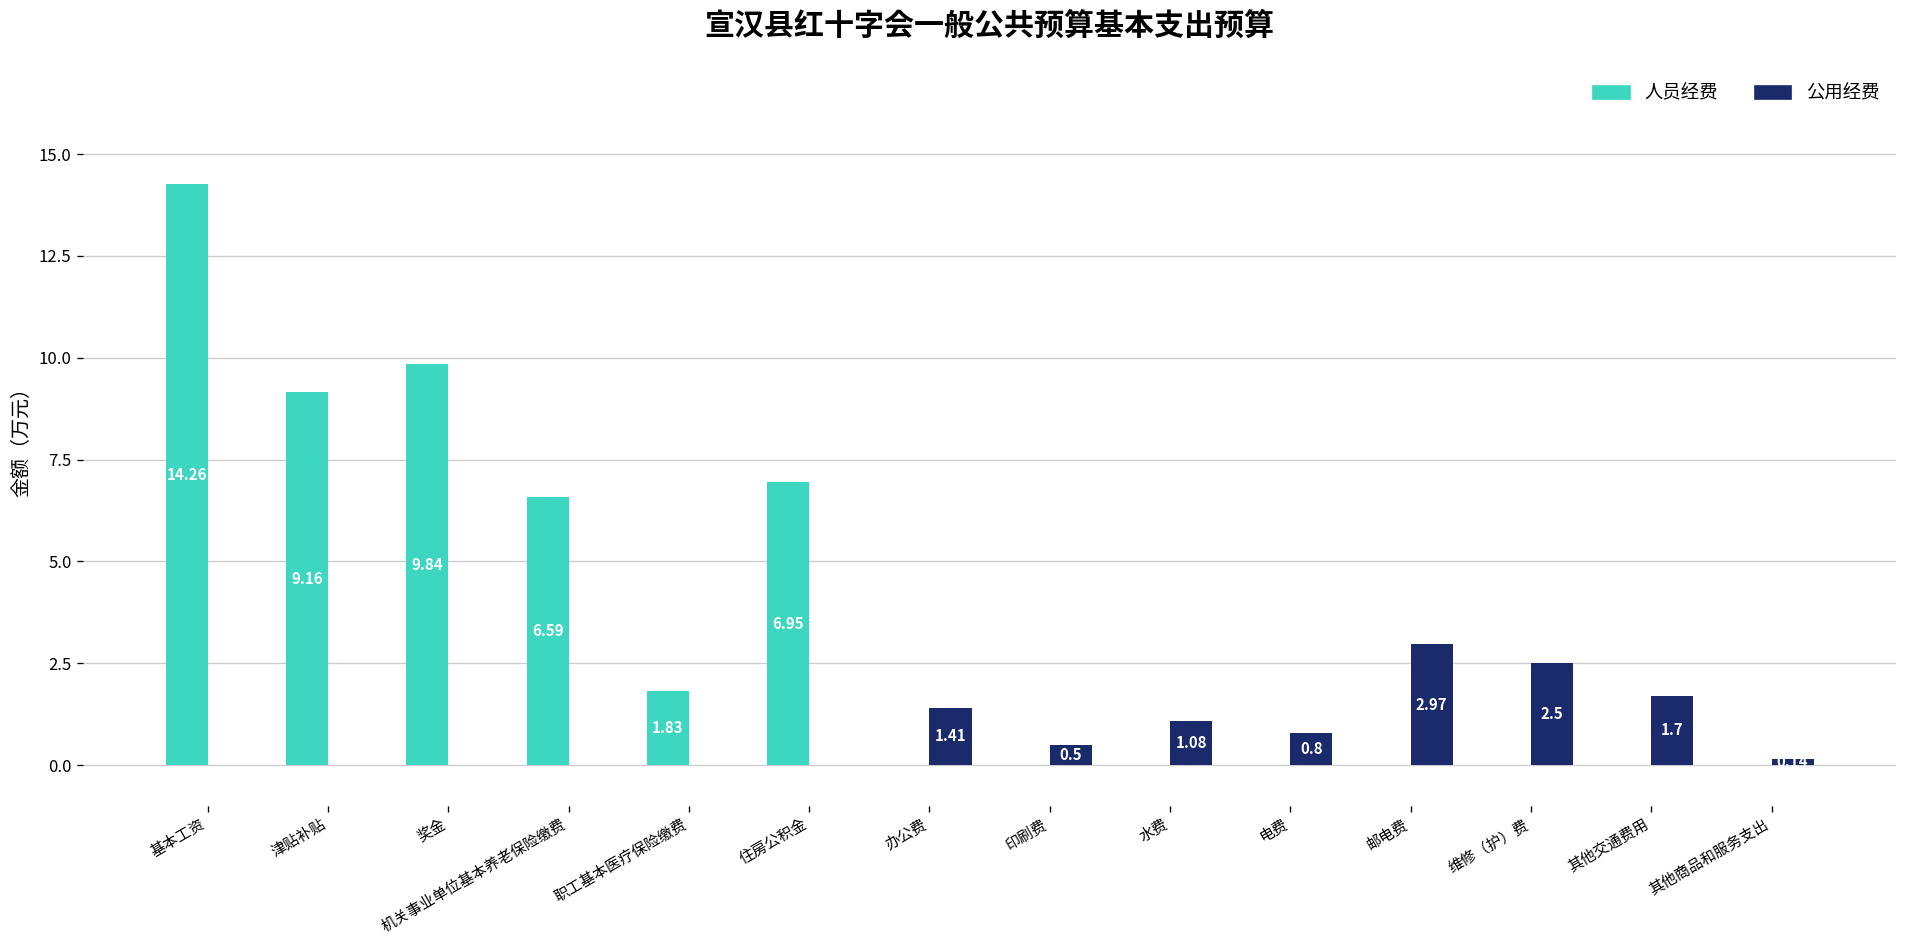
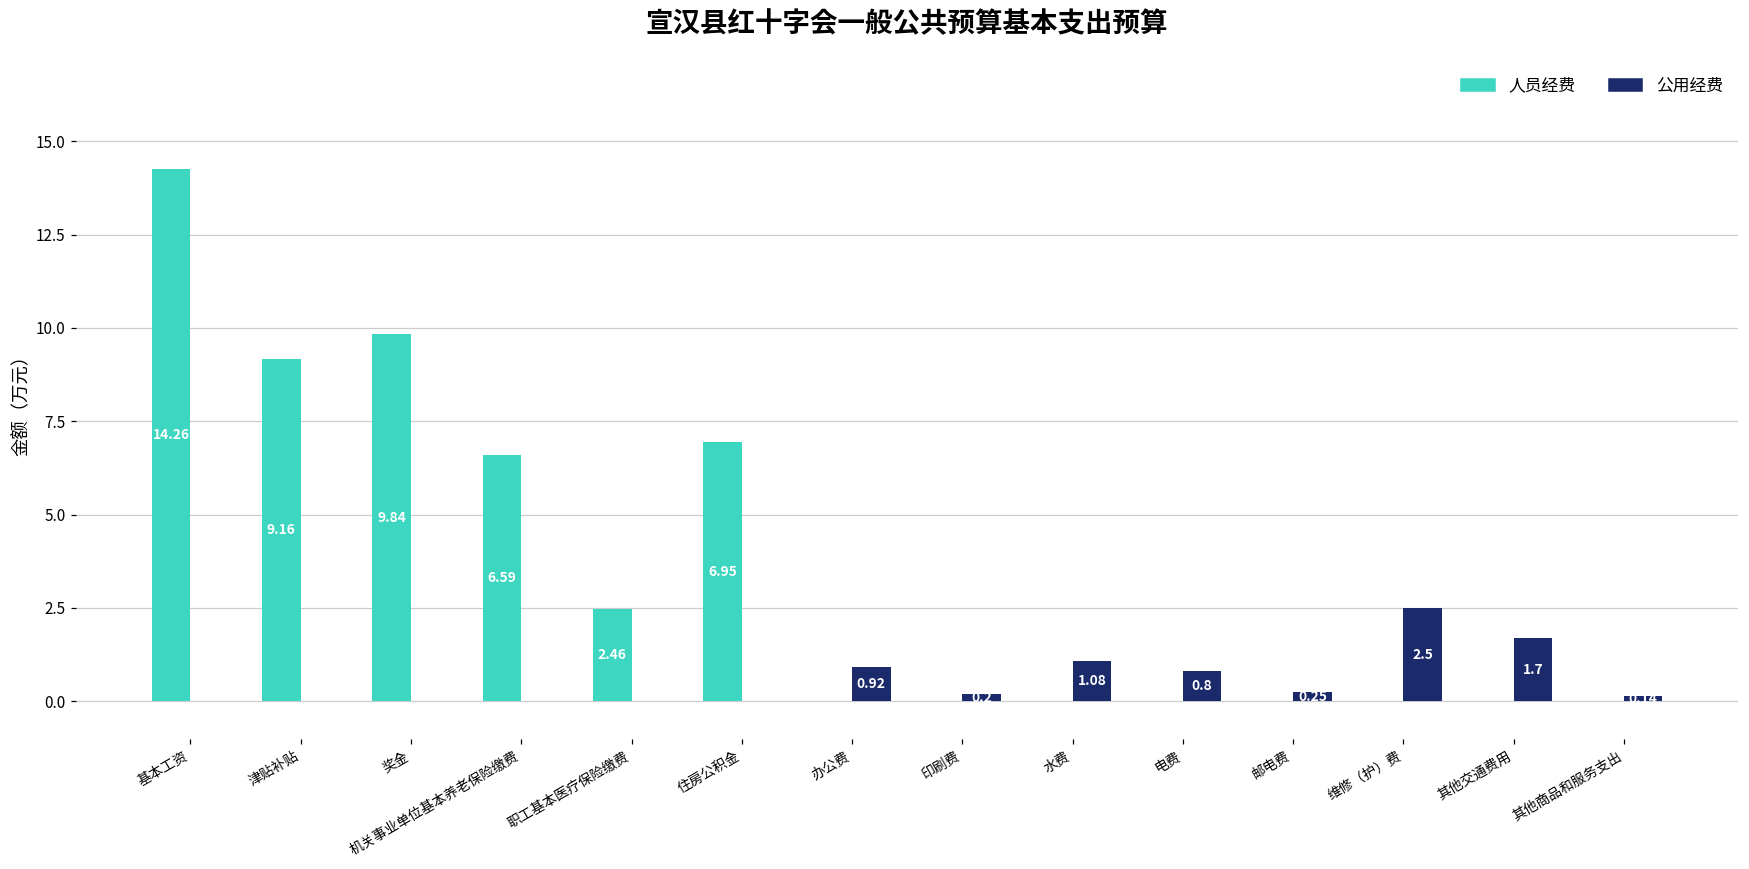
人员经费, 职工基本医疗保险缴费: 1.83 -> 2.46
公用经费, 办公费: 1.41 -> 0.92
公用经费, 印刷费: 0.5 -> 0.2
公用经费, 邮电费: 2.97 -> 0.25
